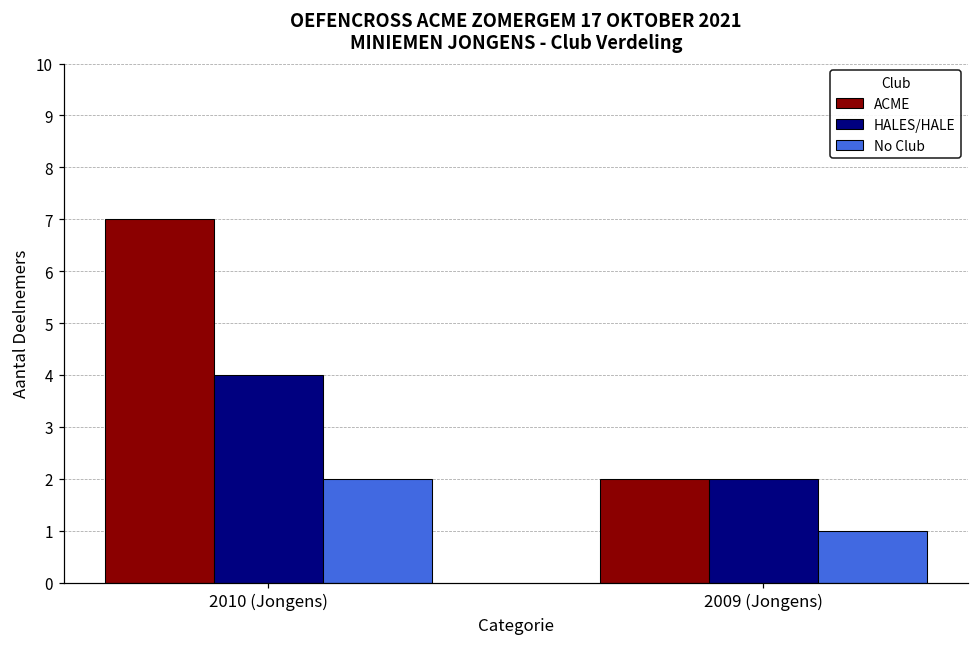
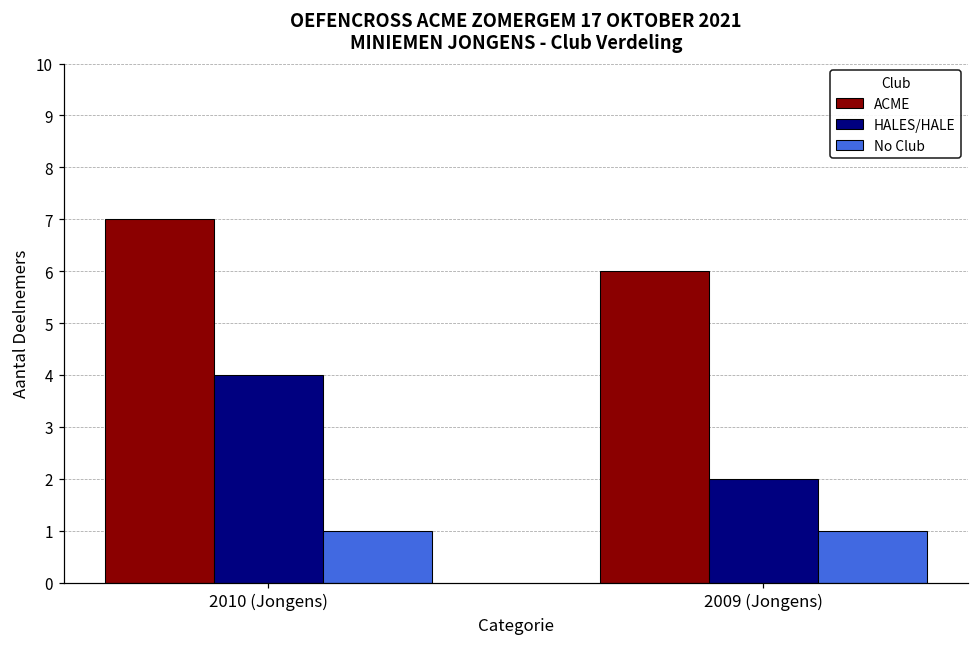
No Club, 2010 (Jongens): 2 -> 1
ACME, 2009 (Jongens): 2 -> 6
